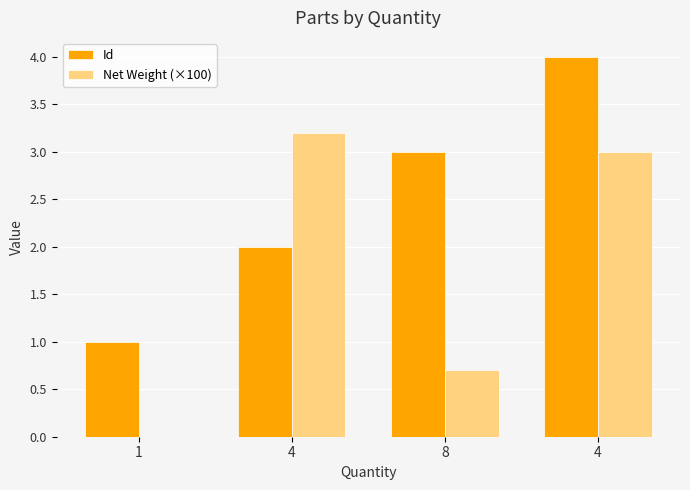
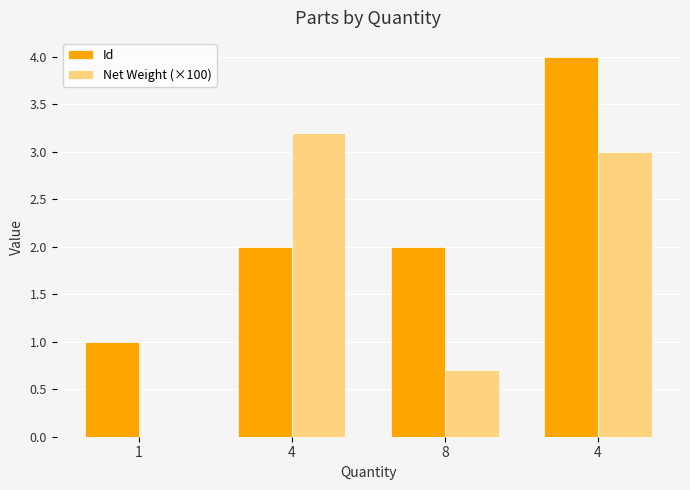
Id, 8: 3 -> 2
